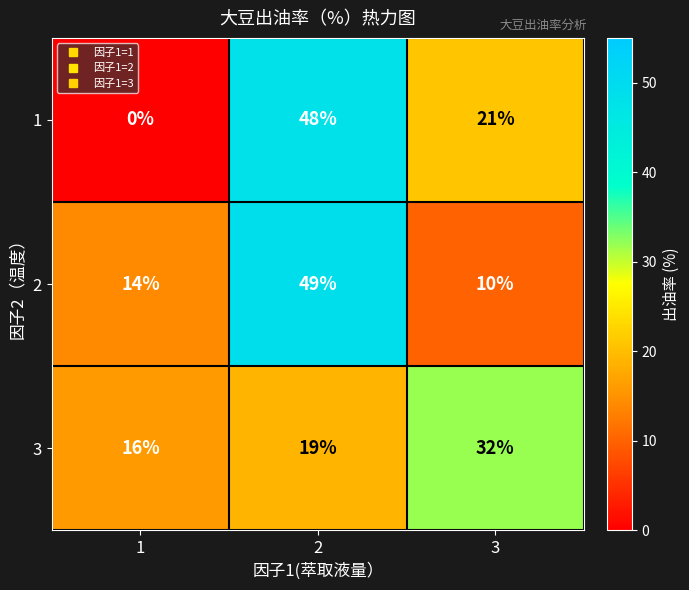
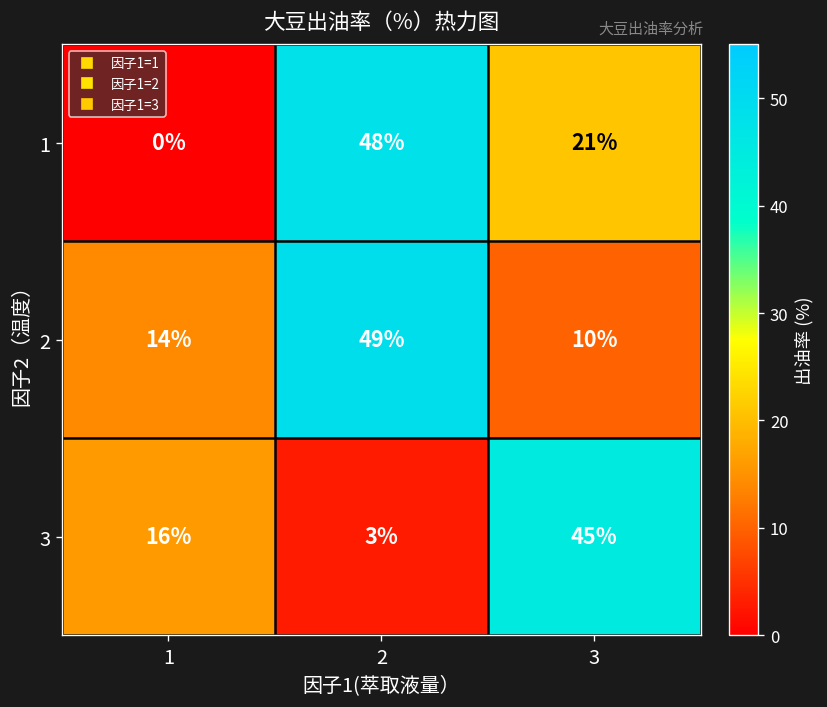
3, 2: 19% -> 3%
3, 3: 32% -> 45%
